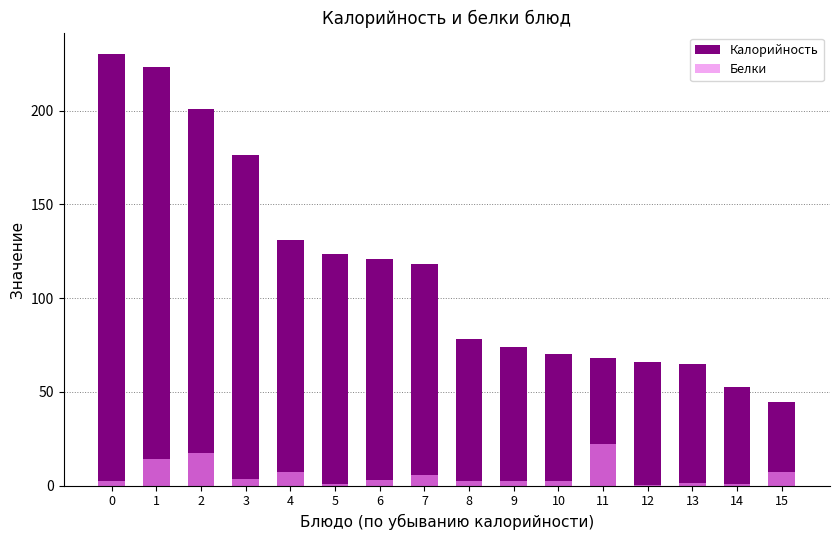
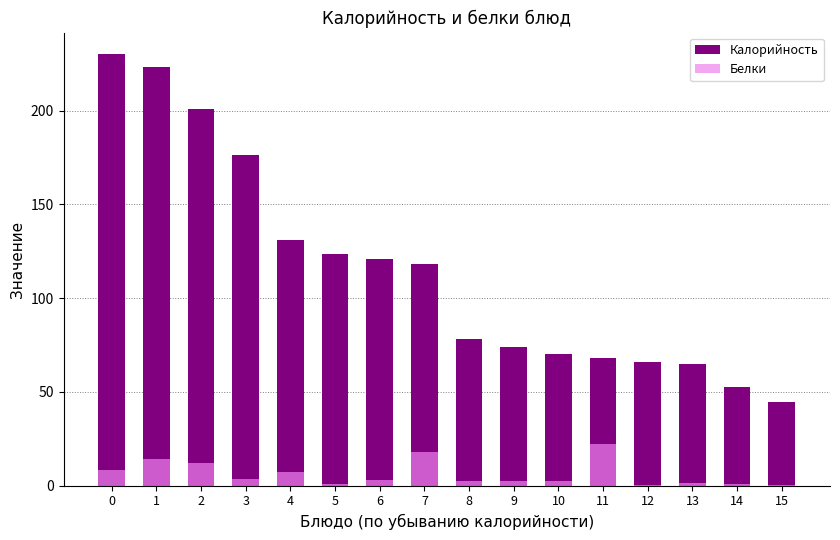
Белки, 0: 3 -> 8
Белки, 2: 17 -> 12
Белки, 7: 6 -> 18
Белки, 15: 7 -> 0
